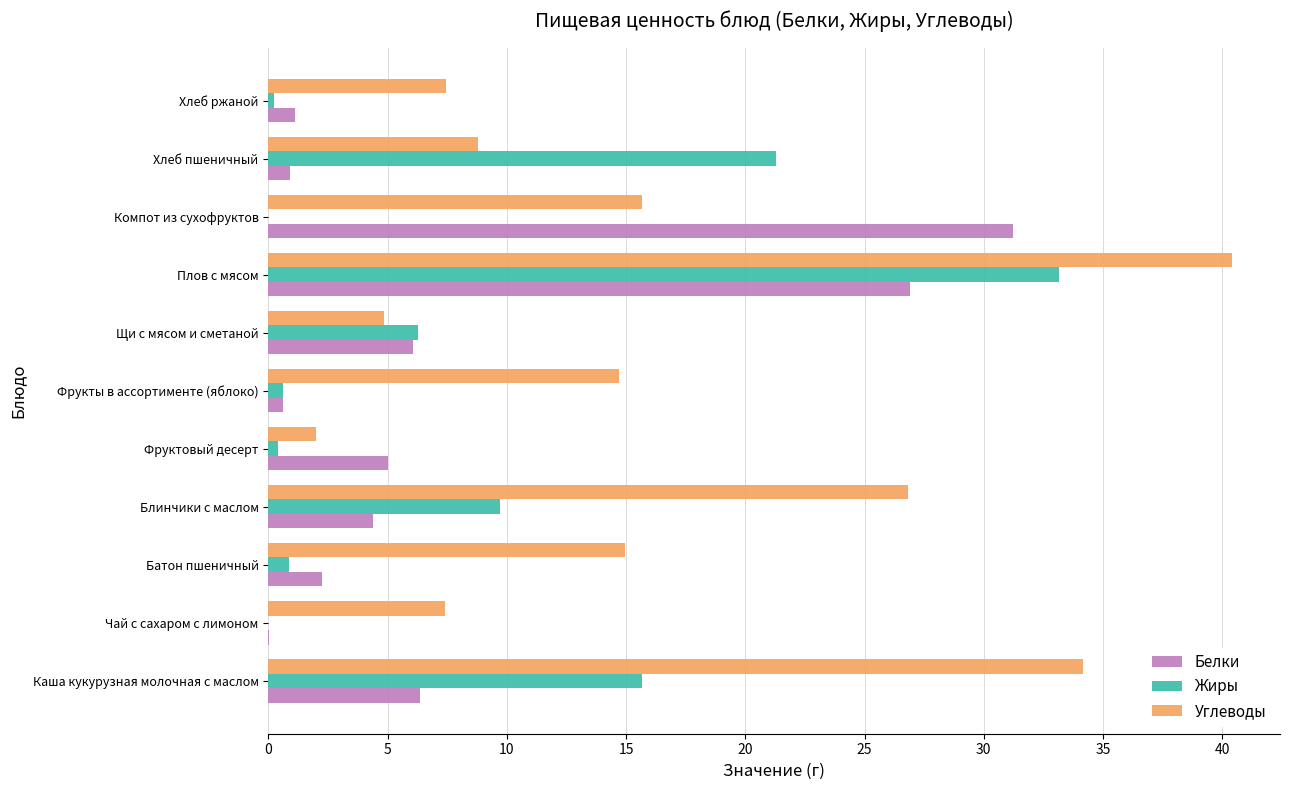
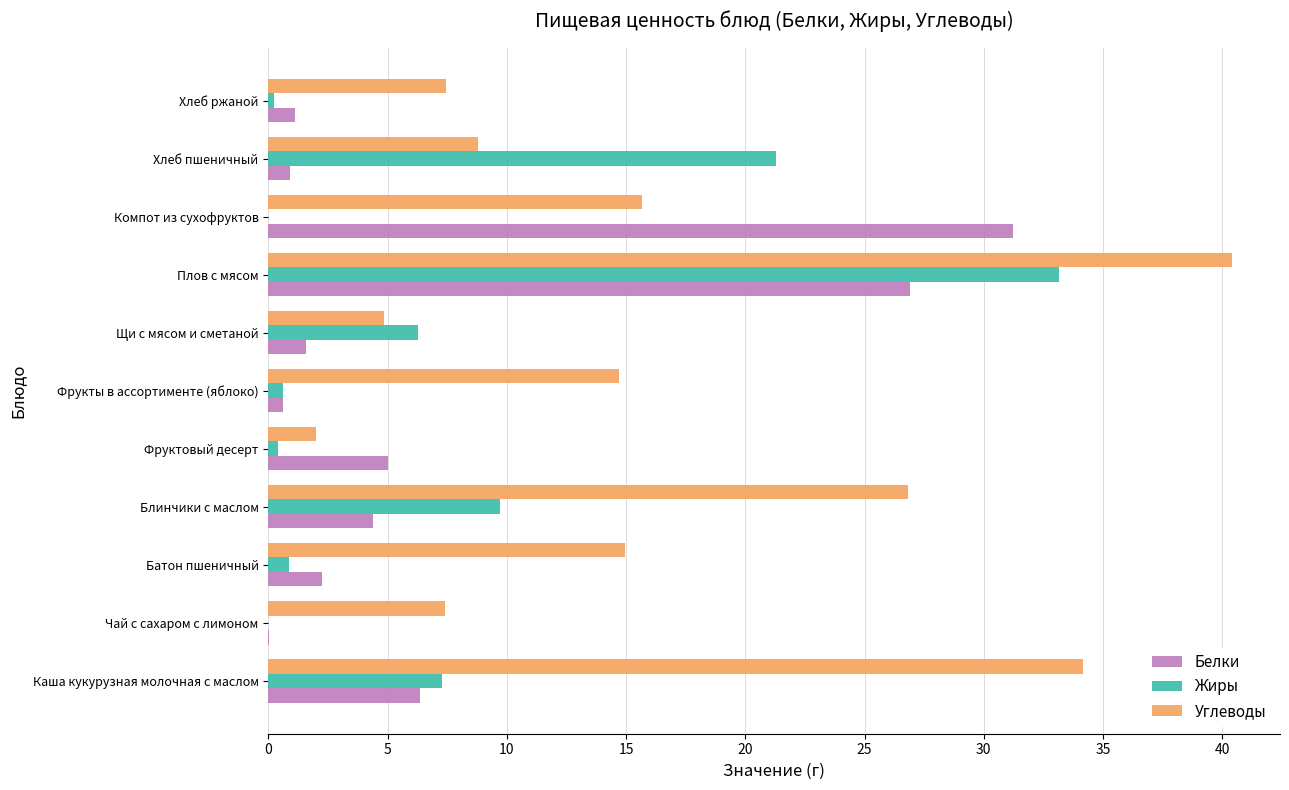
Белки, Щи с мясом и сметаной: 6.1 -> 1.6
Жиры, Каша кукурузная молочная с маслом: 15.7 -> 7.3
